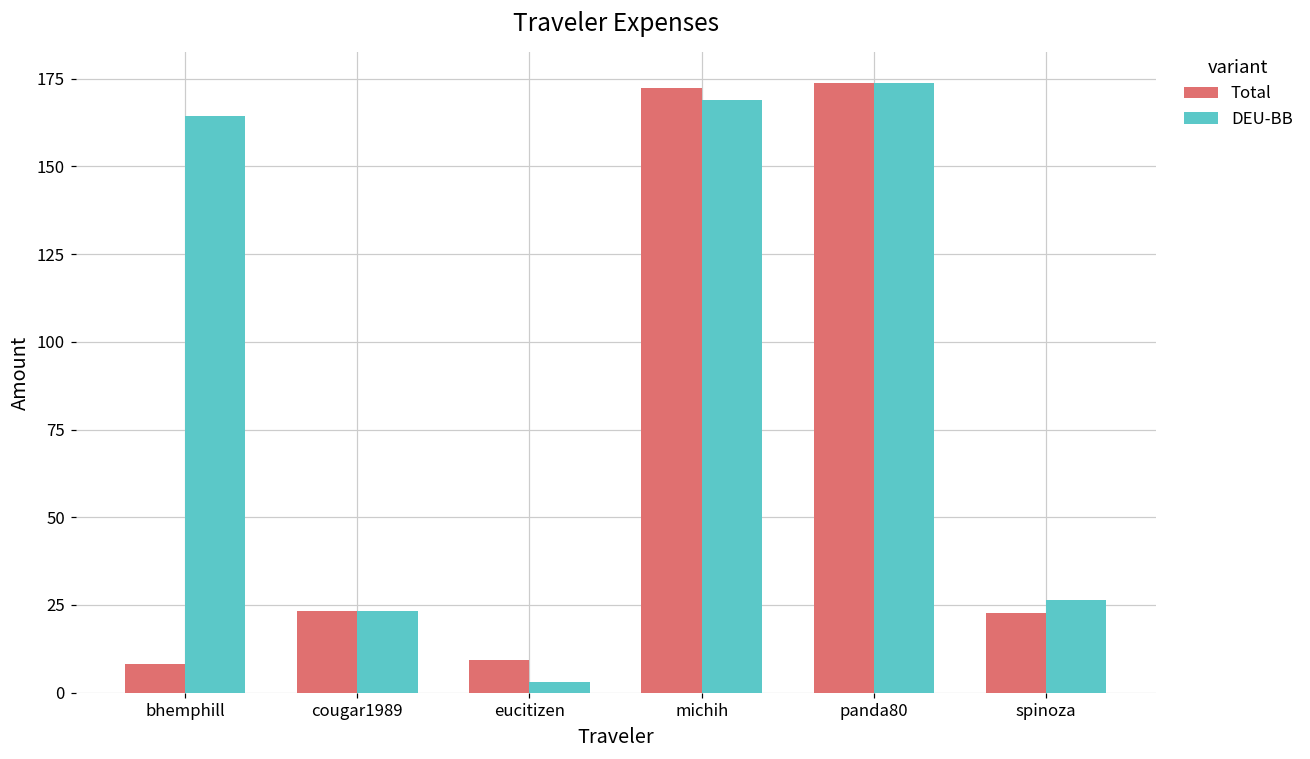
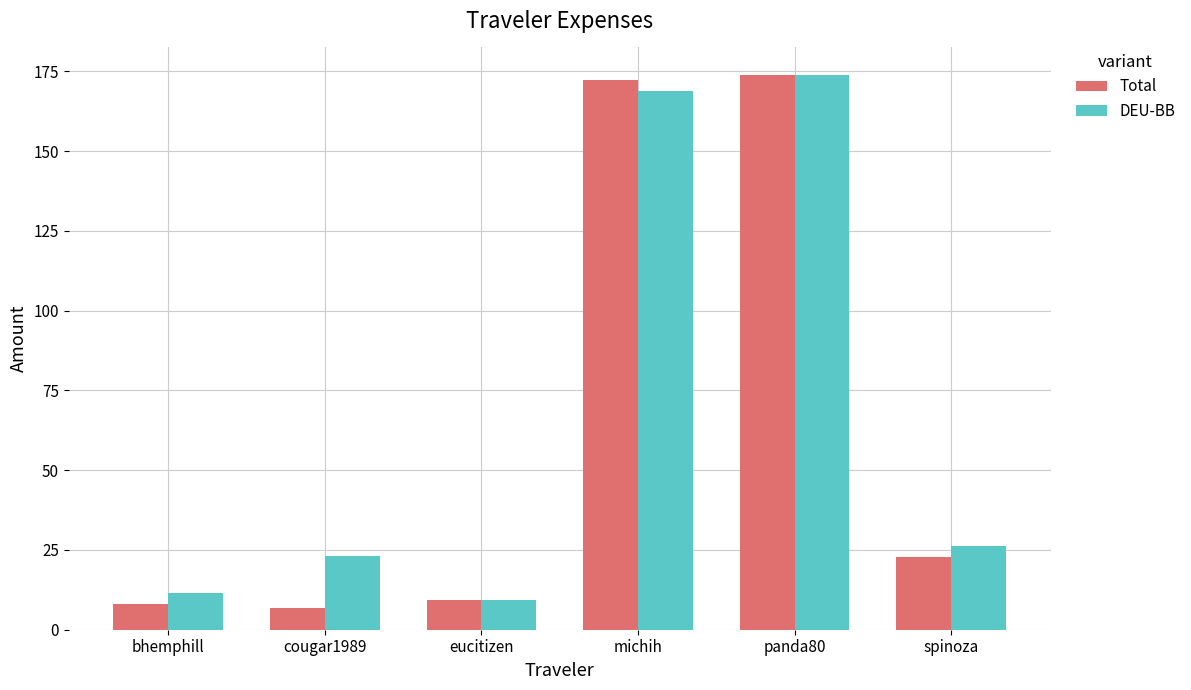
DEU-BB, bhemphill: 164 -> 11
Total, cougar1989: 23 -> 7
DEU-BB, eucitizen: 3 -> 9
